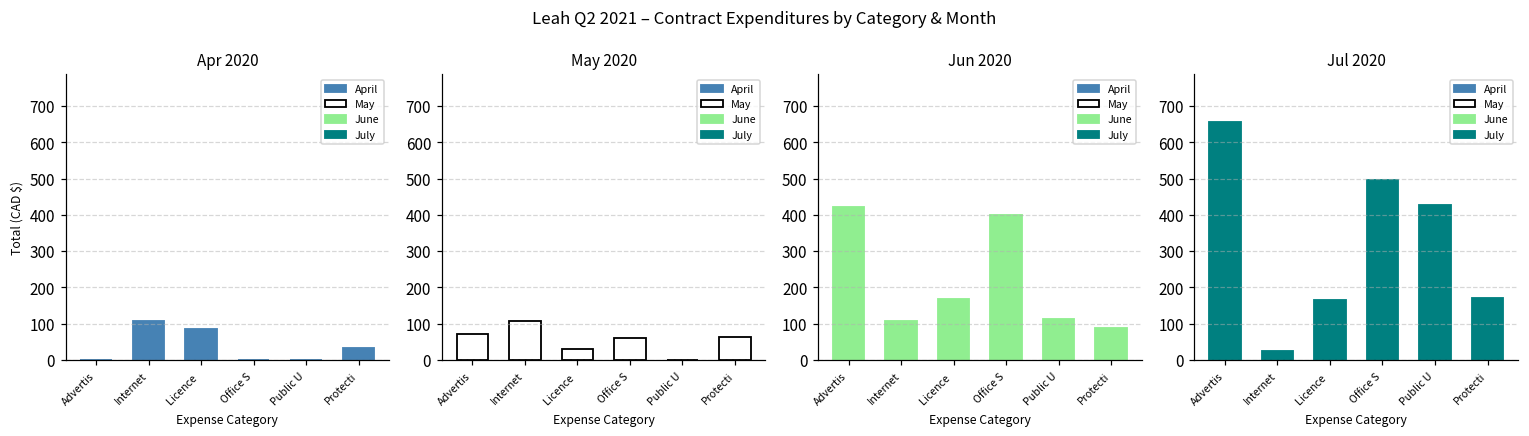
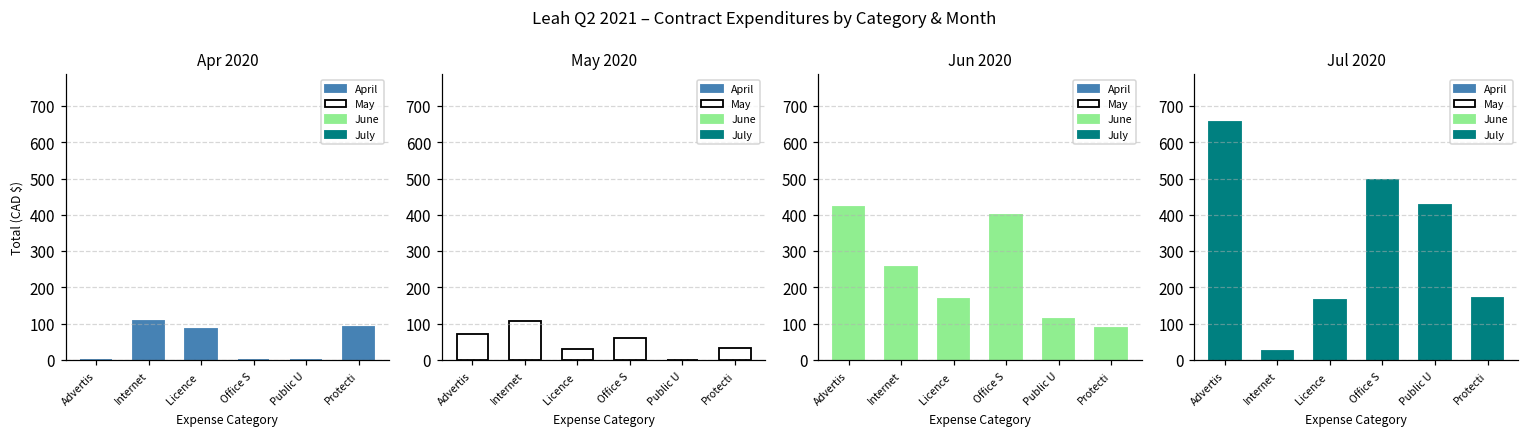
Apr 2020, Protecti: 30 -> 90
May 2020, Protecti: 60 -> 30
Jun 2020, Internet: 110 -> 260
